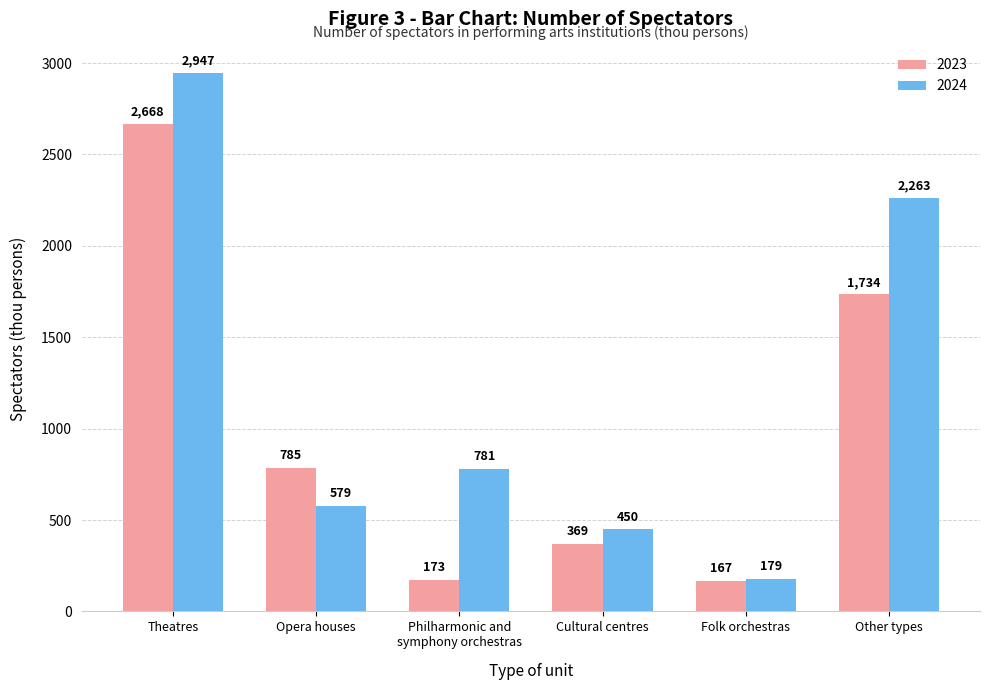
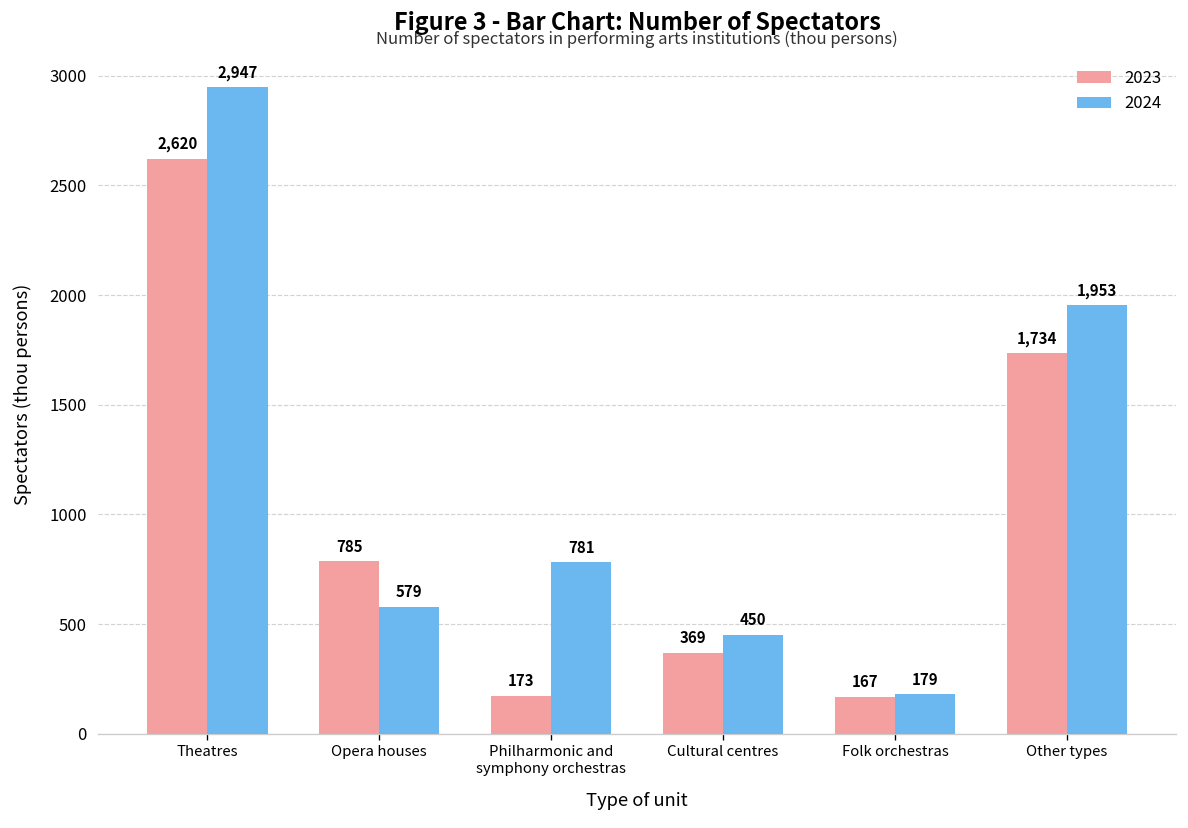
2023, Theatres: 2,668 -> 2,620
2024, Other types: 2,263 -> 1,953
